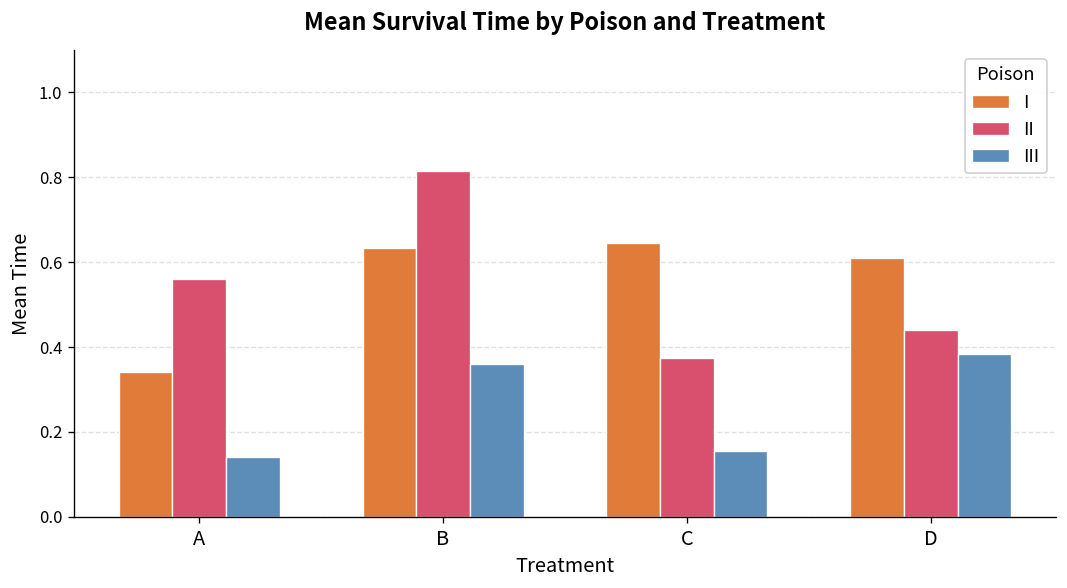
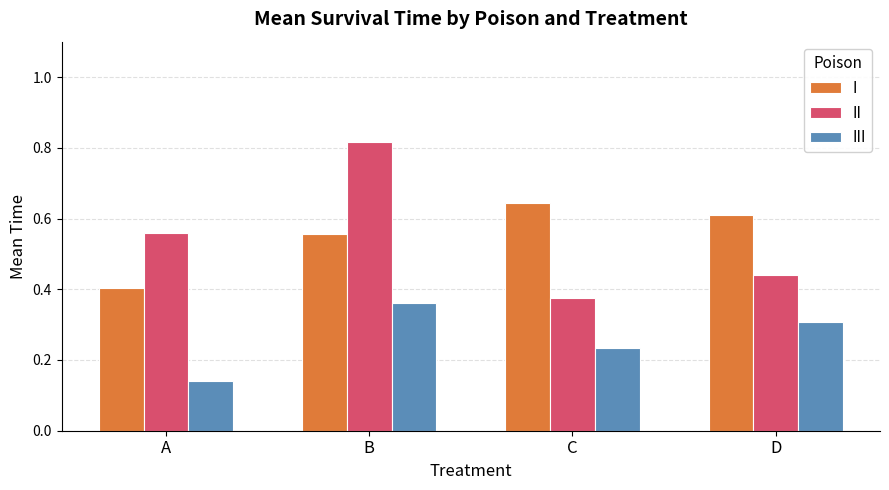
I, A: 0.34 -> 0.40
I, B: 0.63 -> 0.56
III, C: 0.16 -> 0.24
III, D: 0.38 -> 0.31
